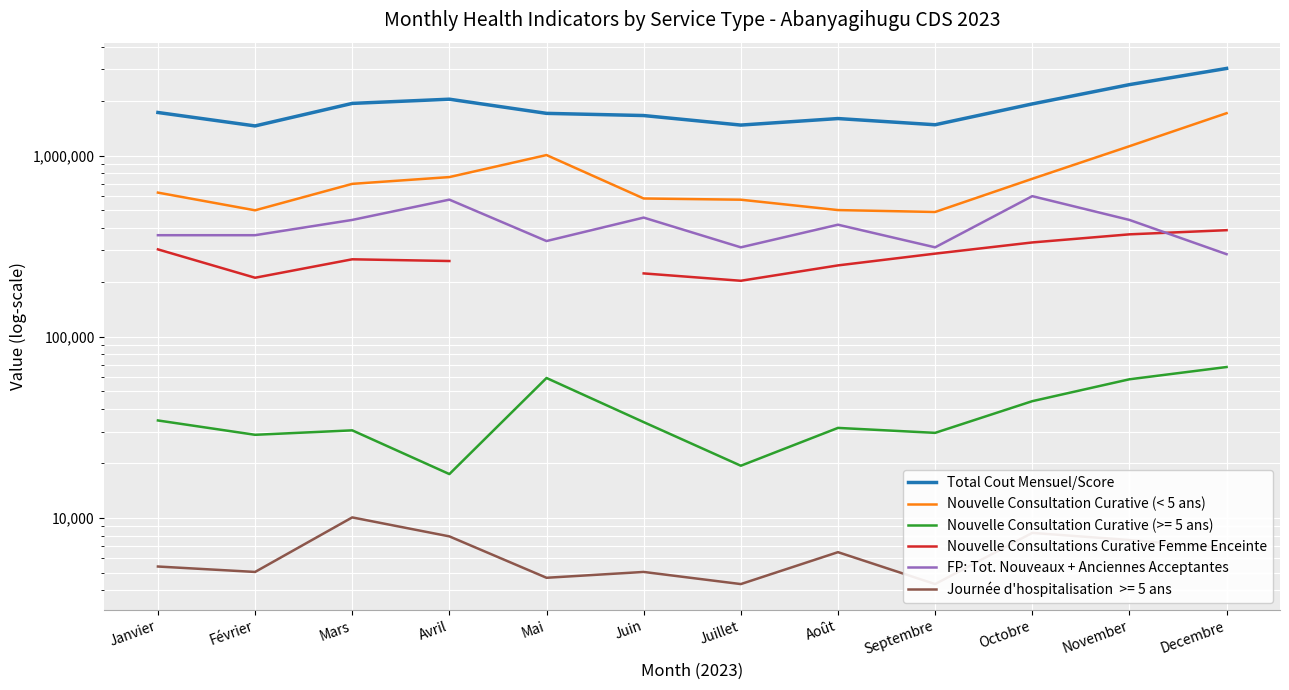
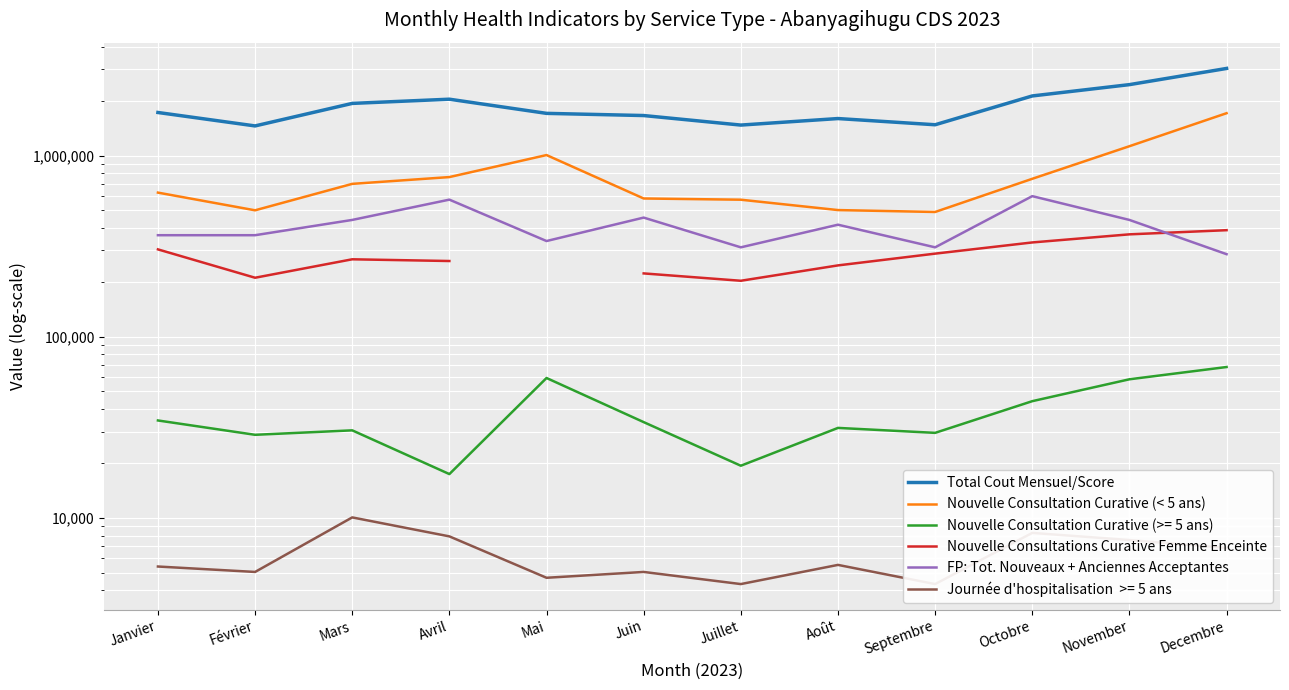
Journée d'hospitalisation >= 5 ans, Août: 6,500 -> 5,500
Total Cout Mensuel/Score, Octobre: 1,900,000 -> 2,100,000
